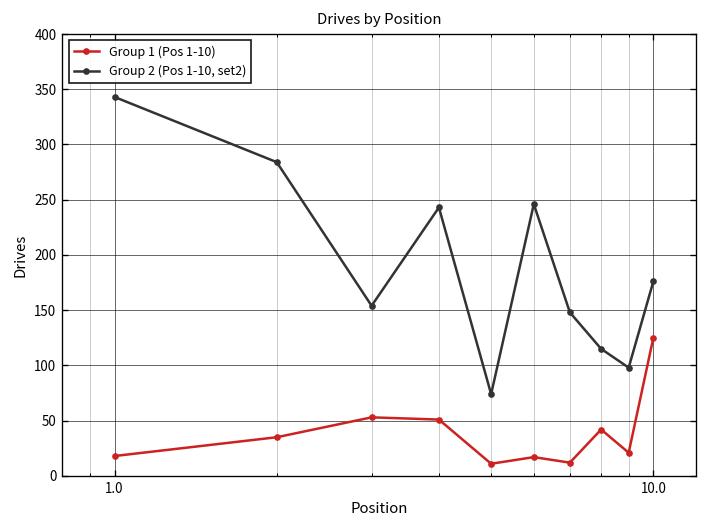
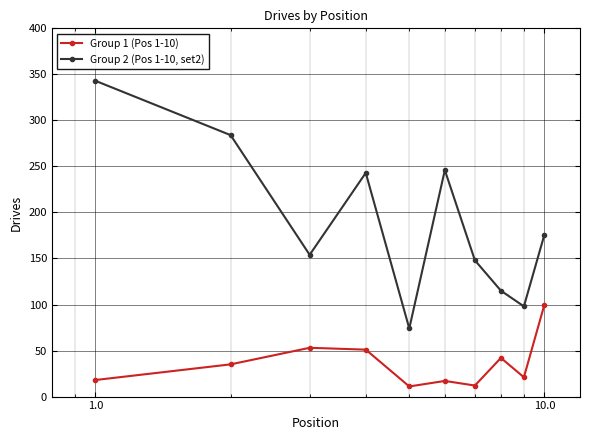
Group 1 (Pos 1-10), 10.0: 130 -> 100
